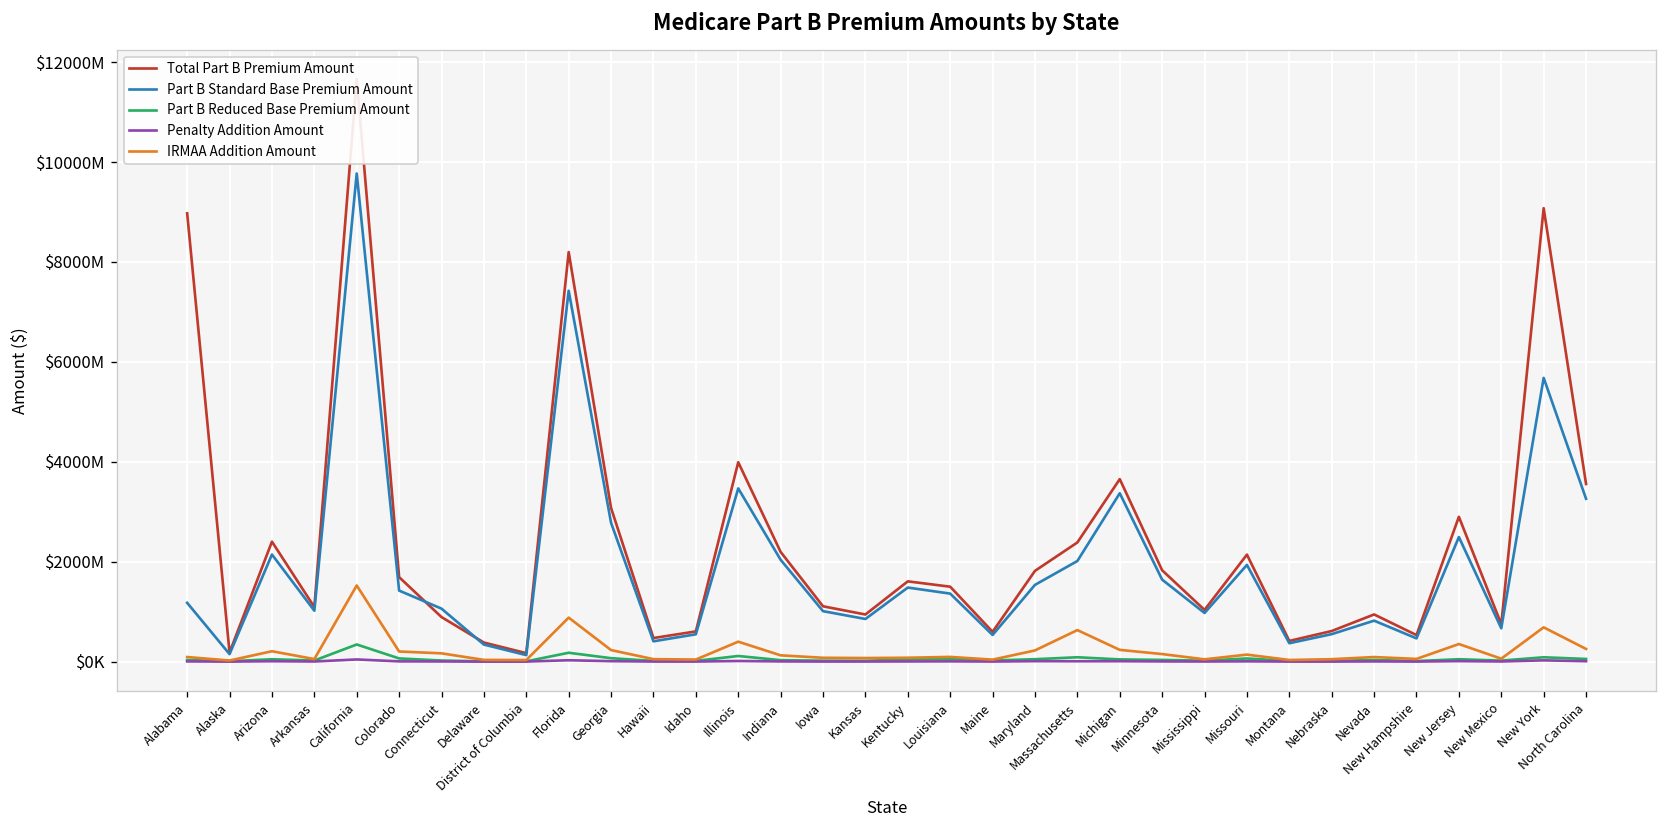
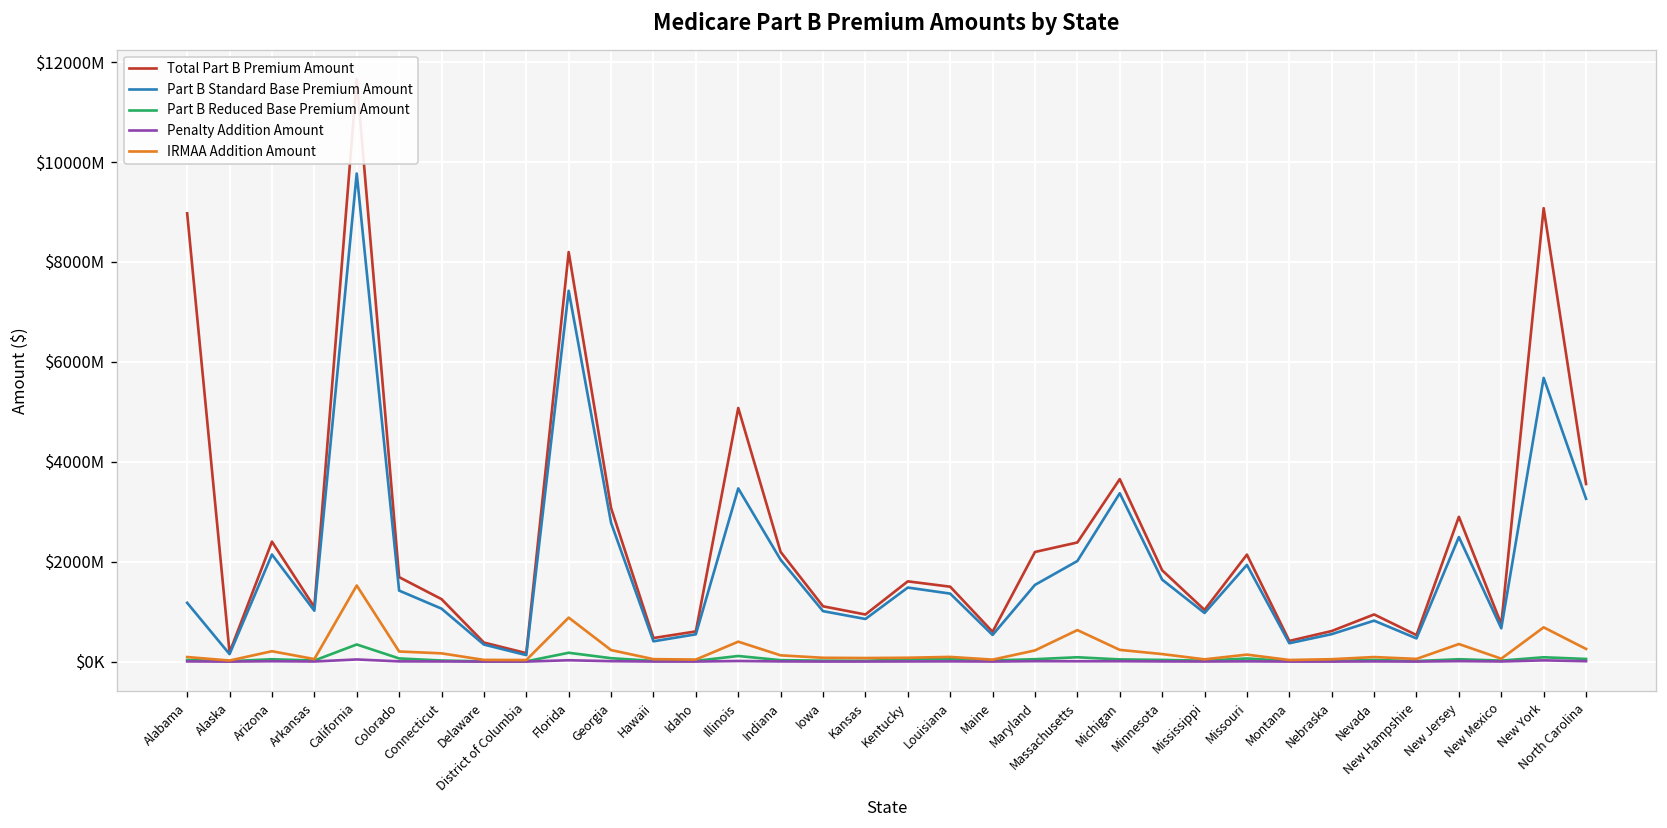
Total Part B Premium Amount, Connecticut: $900000000 -> $1300000000
Total Part B Premium Amount, Illinois: $4000000000 -> $5100000000
Total Part B Premium Amount, Maryland: $1800000000 -> $2200000000
